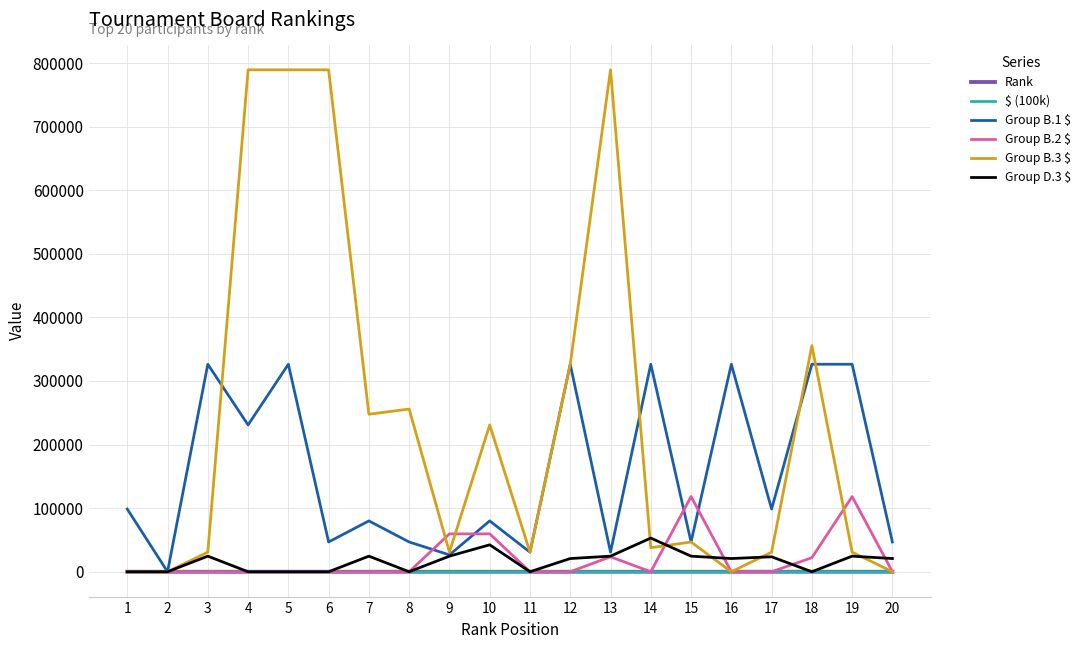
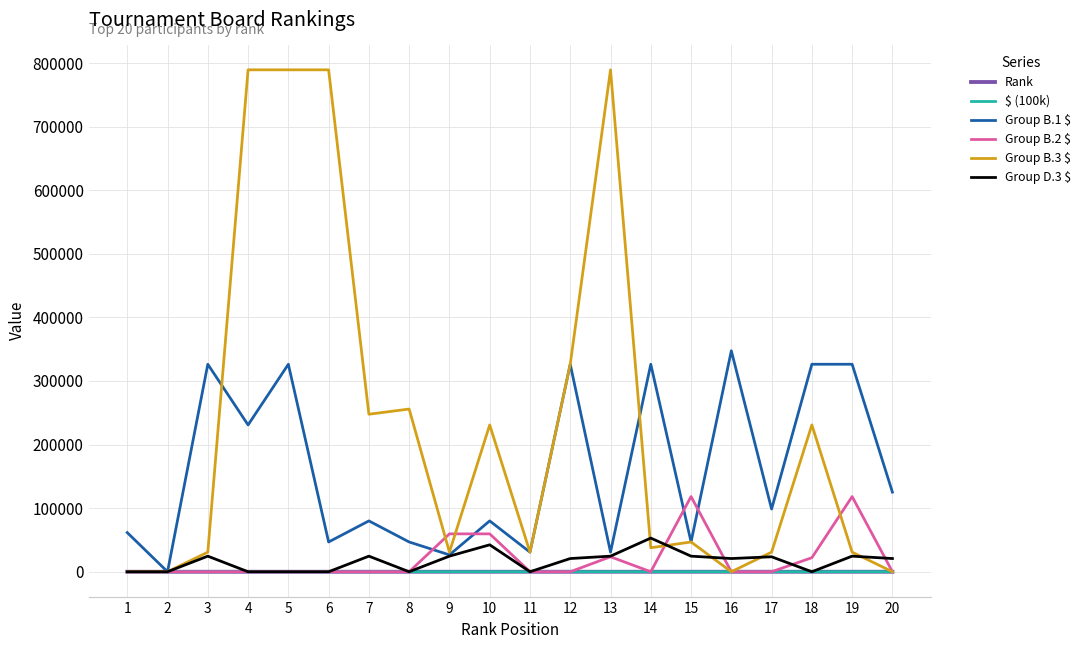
Group B.1 $, 1: 100000 -> 60000
Group B.1 $, 16: 330000 -> 350000
Group B.3 $, 18: 360000 -> 230000
Group B.1 $, 20: 50000 -> 130000
